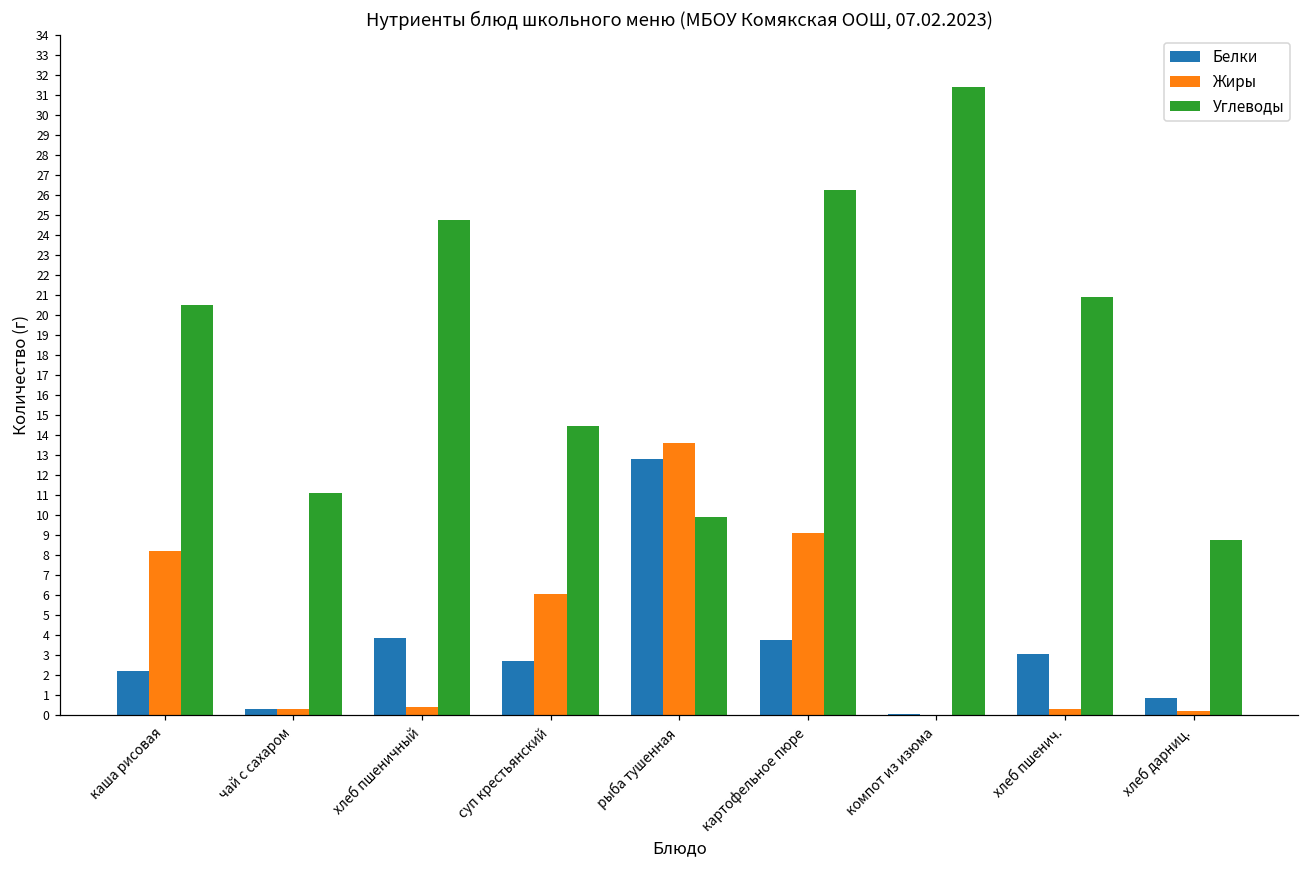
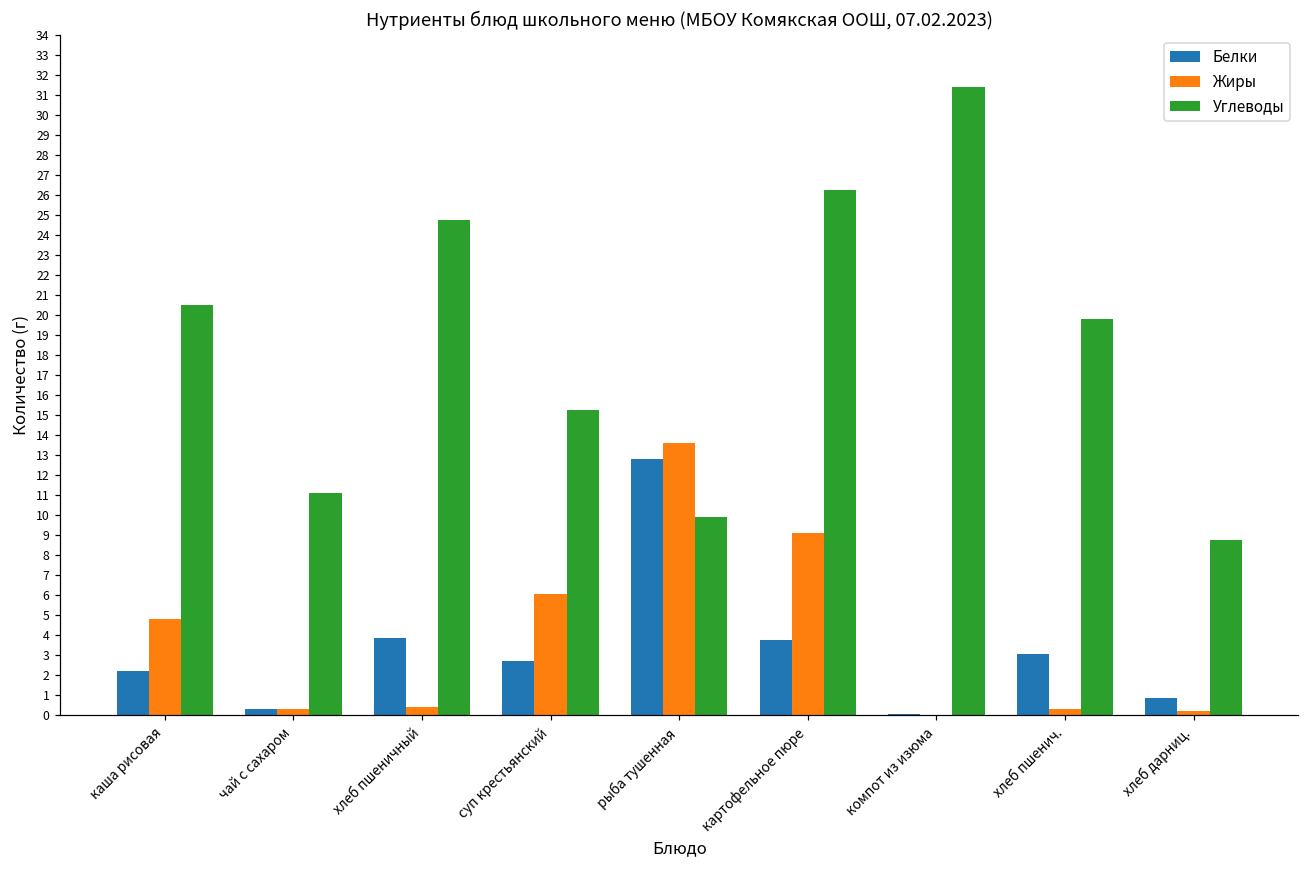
Жиры, каша рисовая: 8.2 -> 4.8
Углеводы, суп крестьянский: 14.5 -> 15.3
Углеводы, хлеб пшенич.: 20.9 -> 19.8
